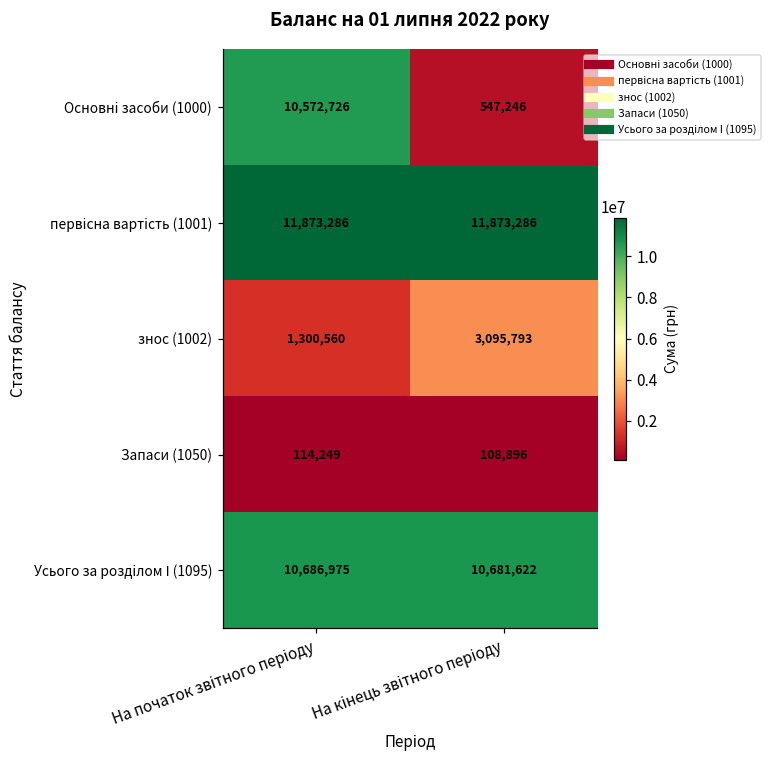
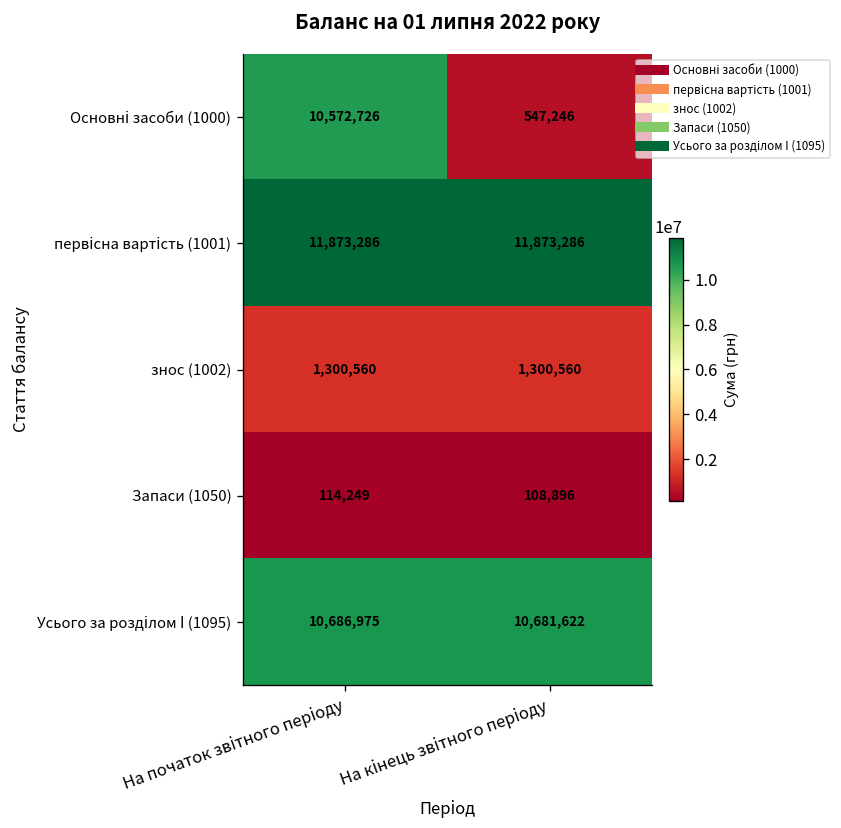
знос (1002), На кінець звітного періоду: 3,095,793 -> 1,300,560
